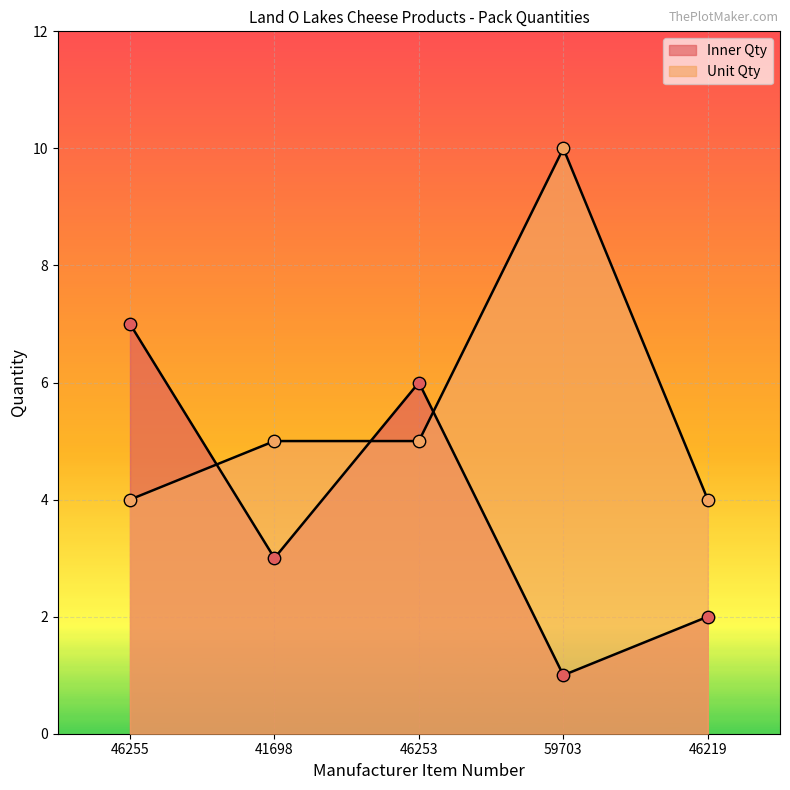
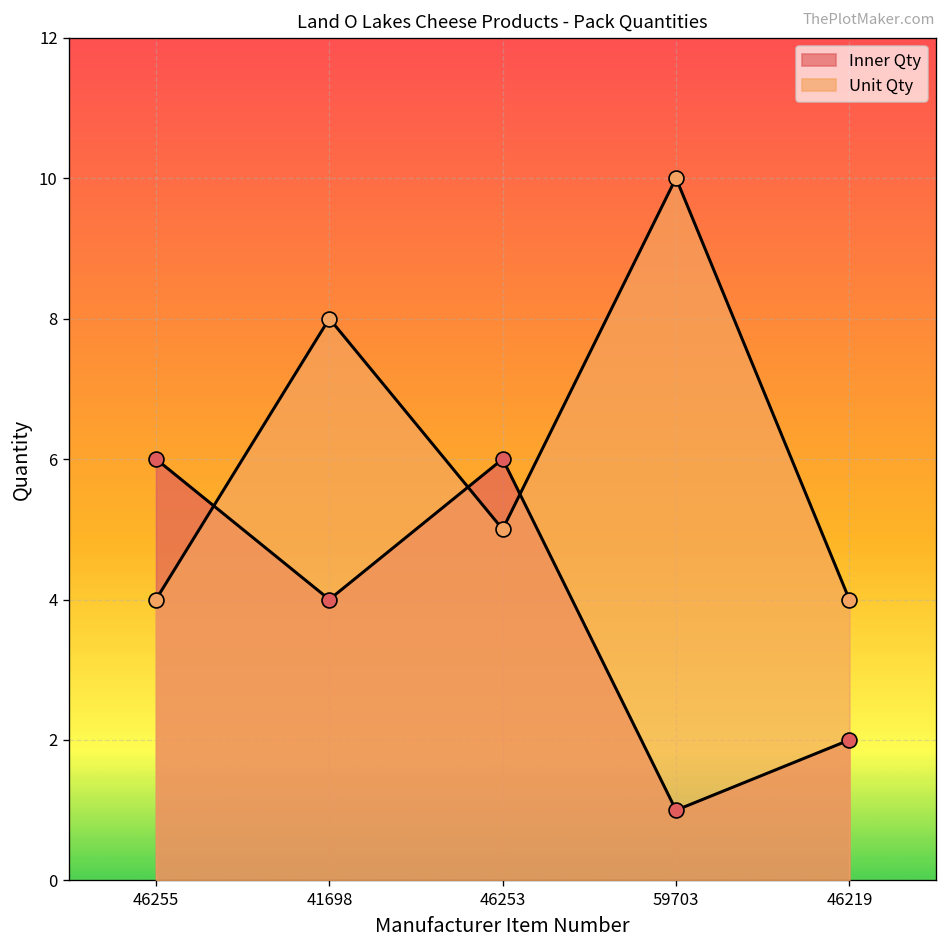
Inner Qty, 46255: 7 -> 6
Inner Qty, 41698: 3 -> 4
Unit Qty, 41698: 5 -> 8
